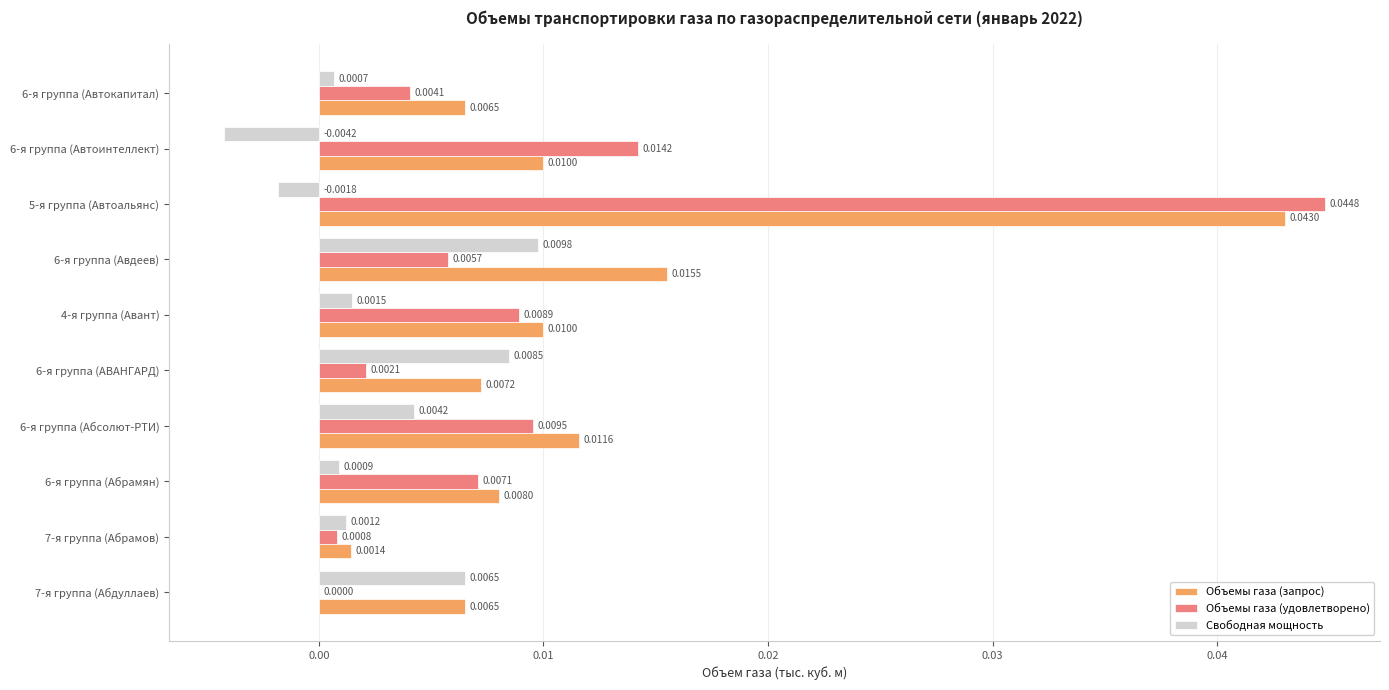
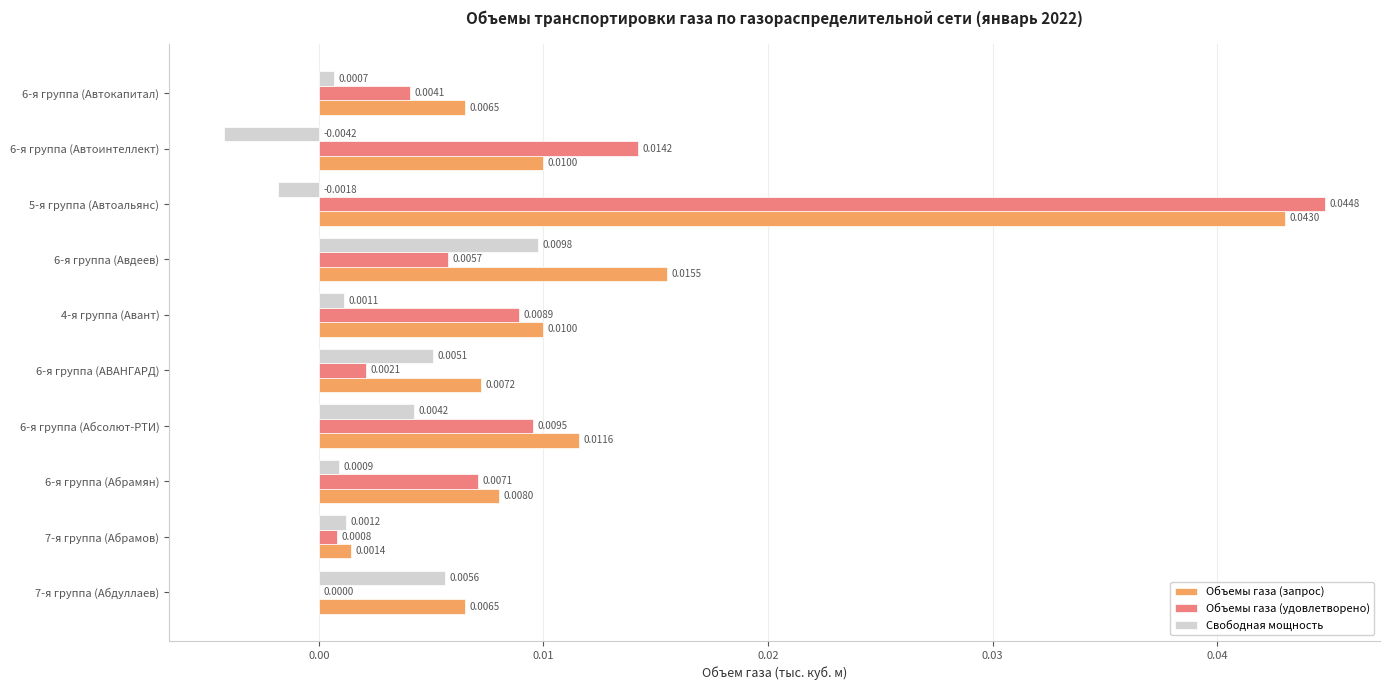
Свободная мощность, 4-я группа (Авант): 0.0015 -> 0.0011
Свободная мощность, 6-я группа (АВАНГАРД): 0.0085 -> 0.0051
Свободная мощность, 7-я группа (Абдуллаев): 0.0065 -> 0.0056
